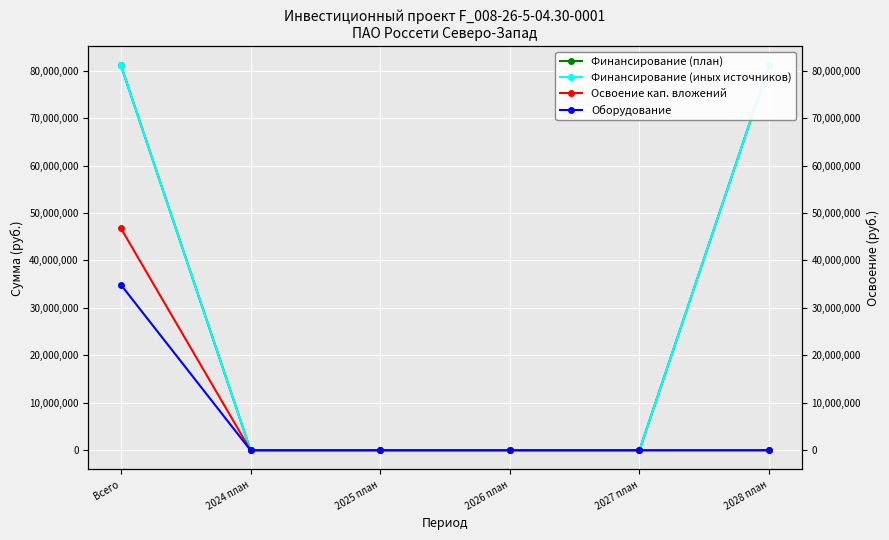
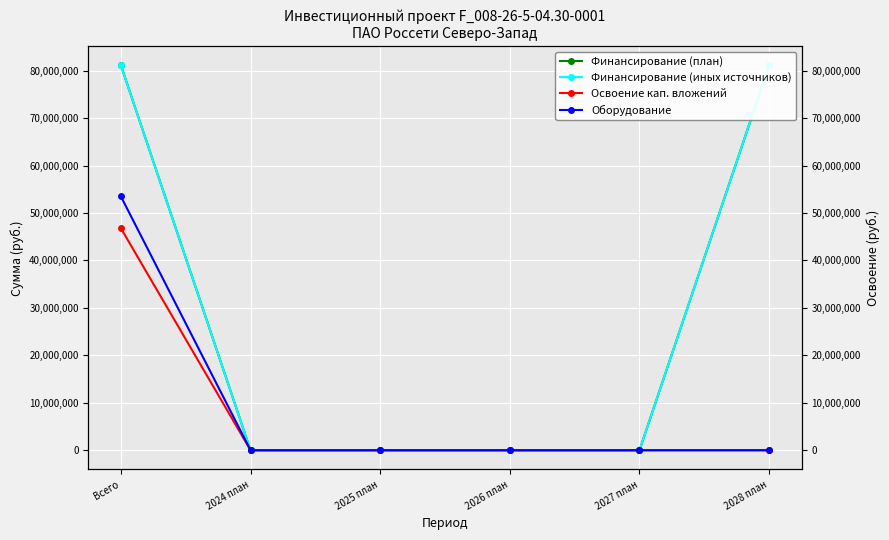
Оборудование, Всего: 35,000,000 -> 53,000,000
